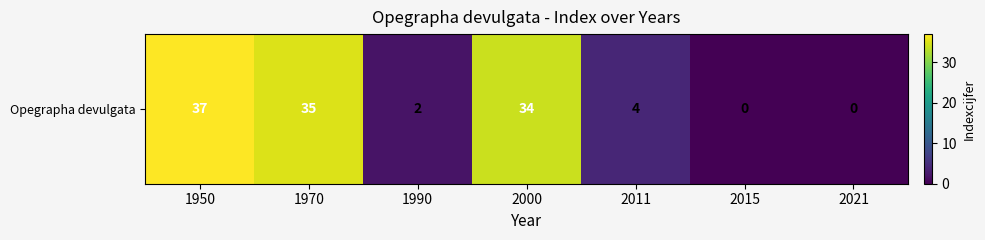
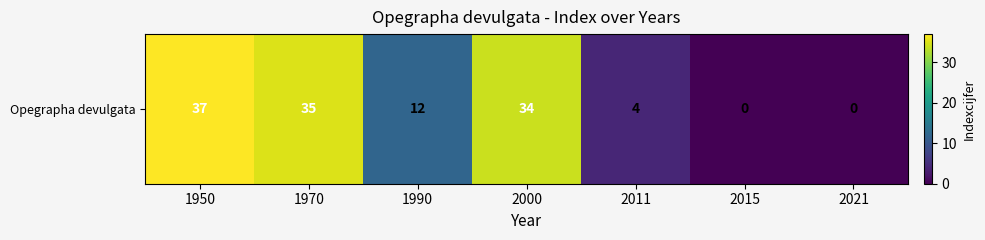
Opegrapha devulgata, 1990: 2 -> 12
